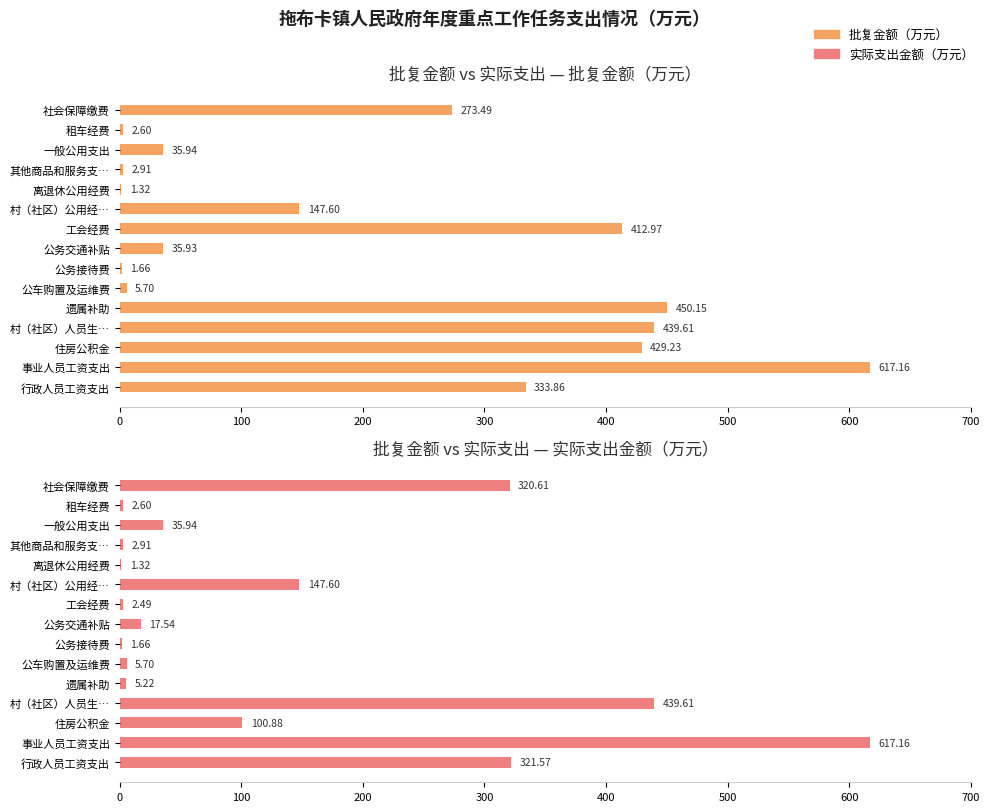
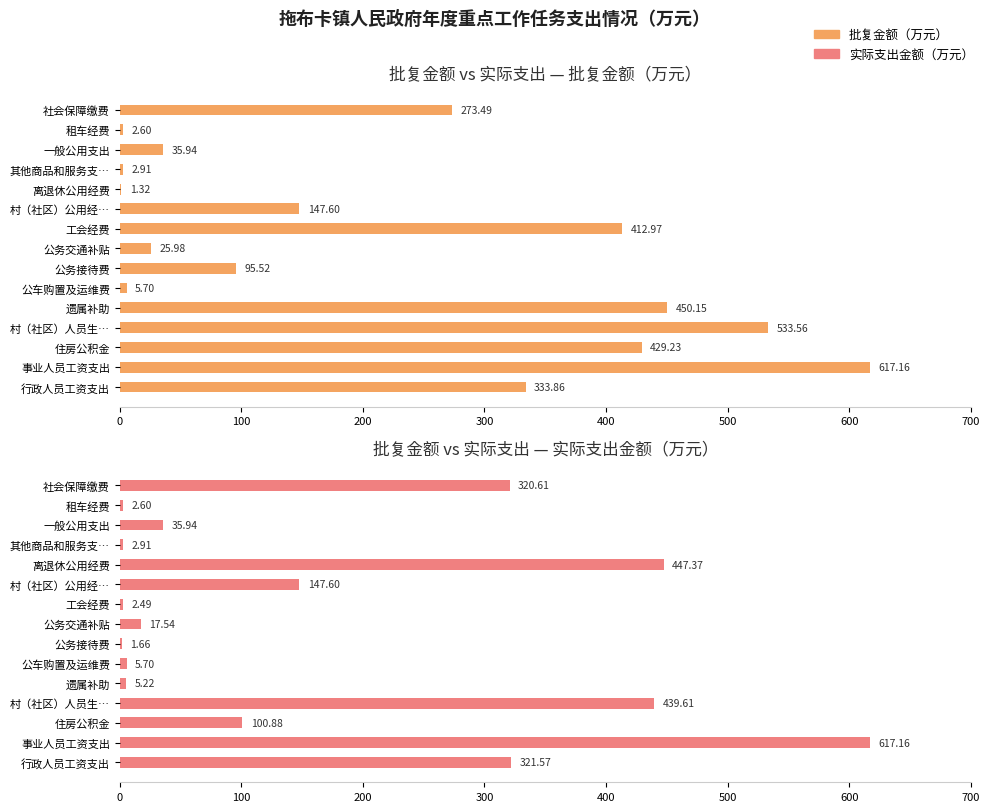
批复金额 vs 实际支出 — 批复金额（万元）, 公务交通补贴: 35.93 -> 25.98
批复金额 vs 实际支出 — 批复金额（万元）, 公务接待费: 1.66 -> 95.52
批复金额 vs 实际支出 — 批复金额（万元）, 村（社区）人员生…: 439.61 -> 533.56
批复金额 vs 实际支出 — 实际支出金额（万元）, 离退休公用经费: 1.32 -> 447.37
